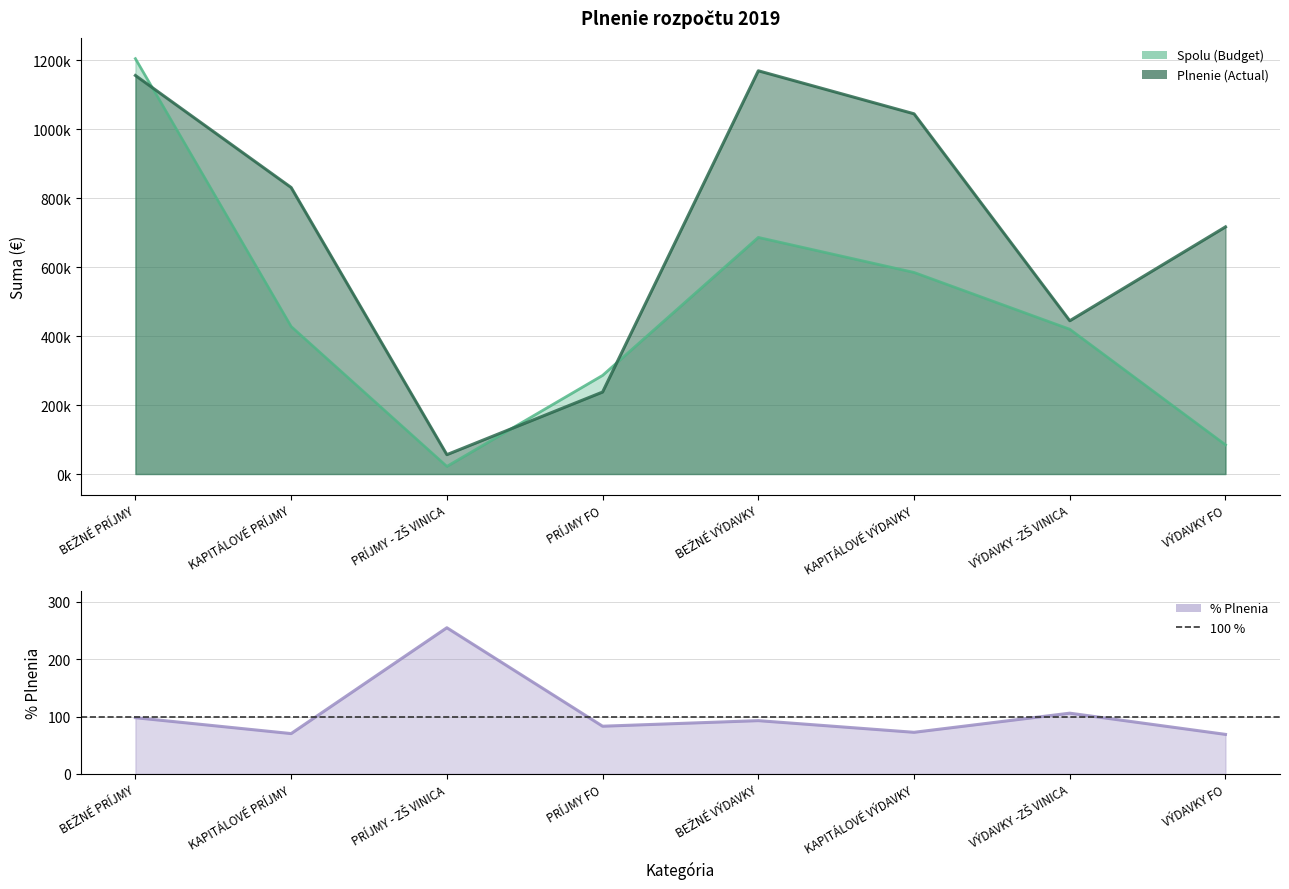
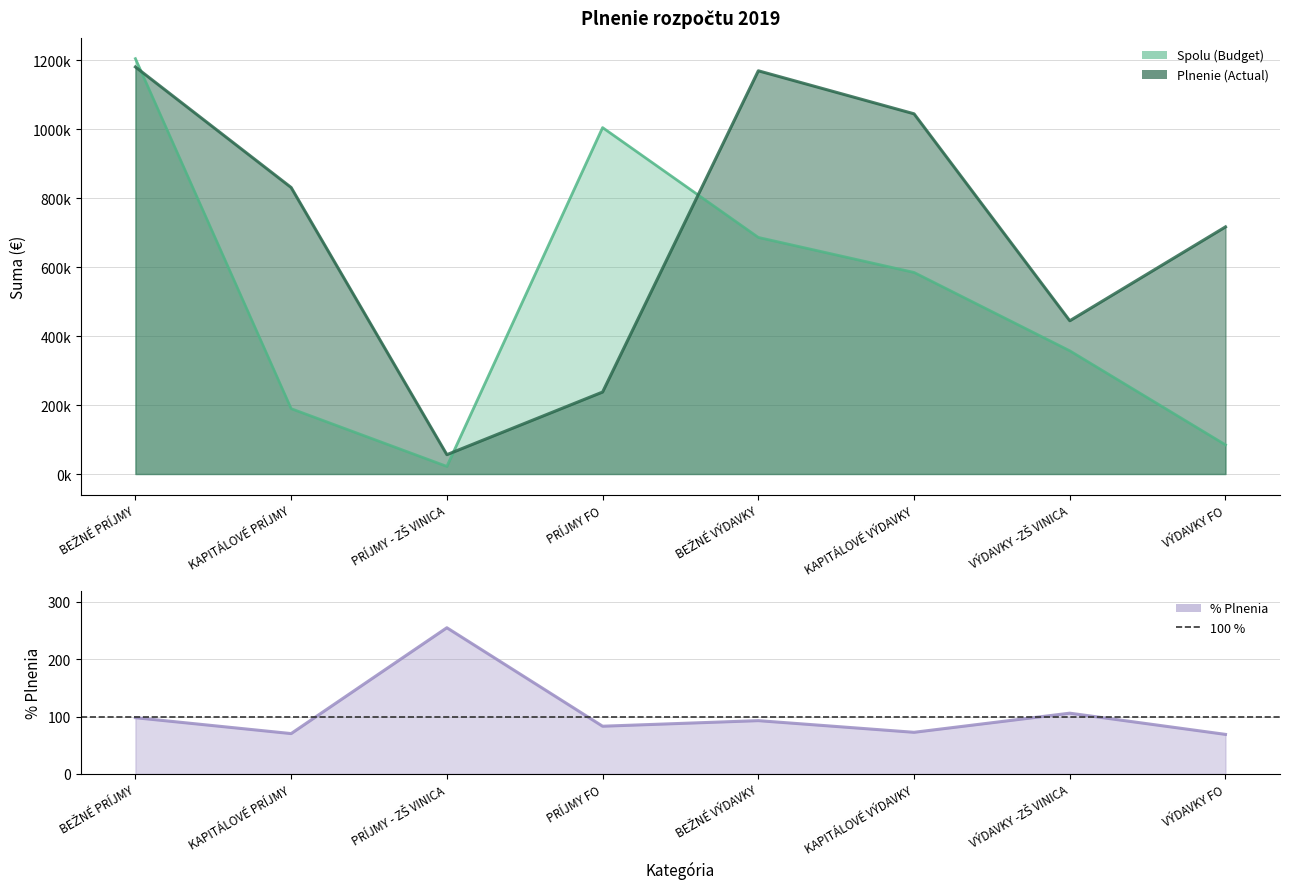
Plnenie rozpočtu 2019, Plnenie (Actual), BEŽNÉ PRÍJMY: 1160000 -> 1180000
Plnenie rozpočtu 2019, Spolu (Budget), KAPITÁLOVÉ PRÍJMY: 430000 -> 190000
Plnenie rozpočtu 2019, Spolu (Budget), PRÍJMY FO: 290000 -> 1000000
Plnenie rozpočtu 2019, Spolu (Budget), VÝDAVKY -ZŠ VINICA: 420000 -> 360000
